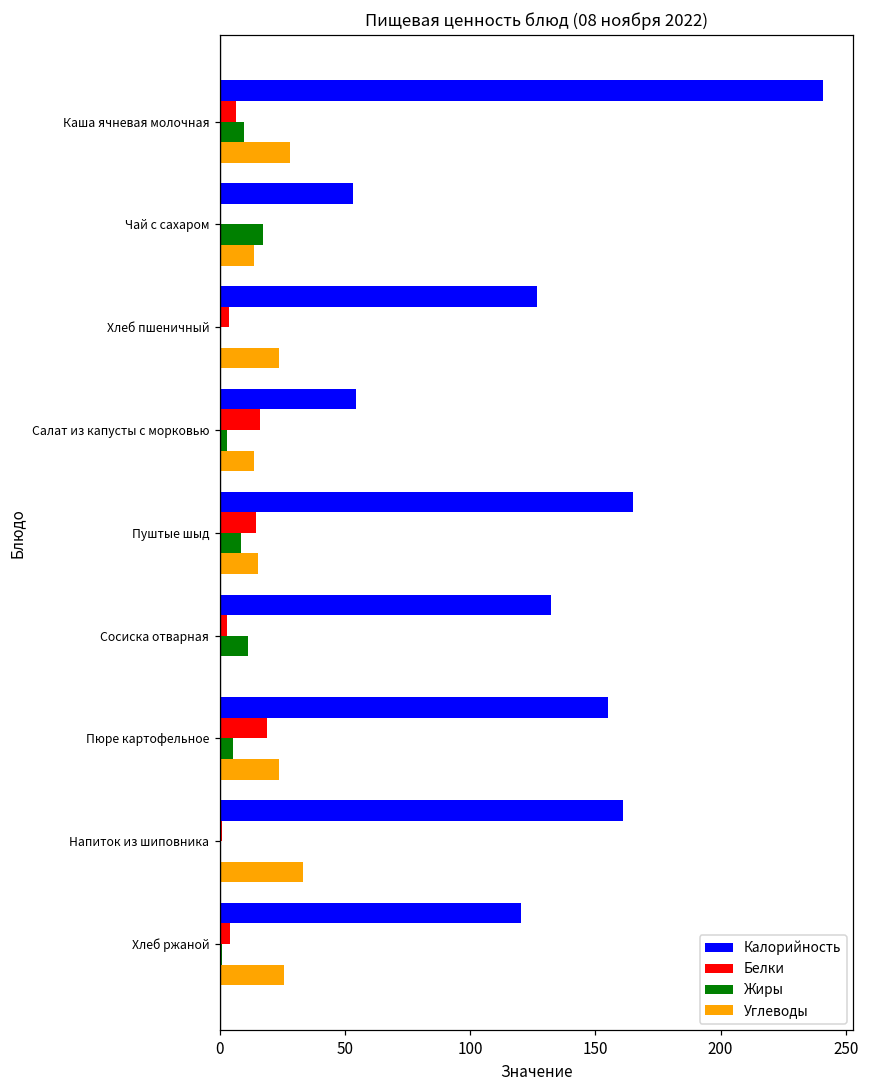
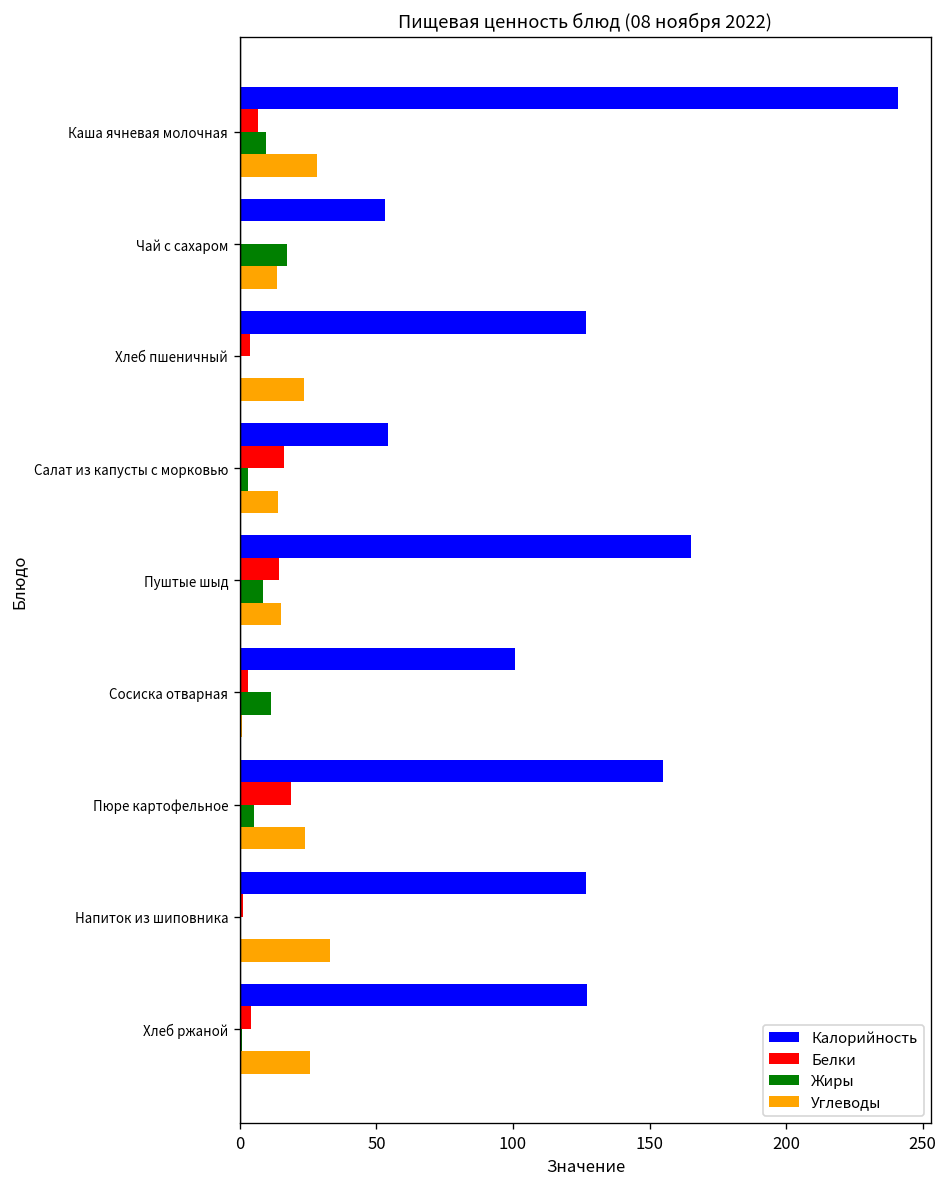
Калорийность, Сосиска отварная: 132 -> 101
Калорийность, Напиток из шиповника: 161 -> 127
Калорийность, Хлеб ржаной: 120 -> 127
